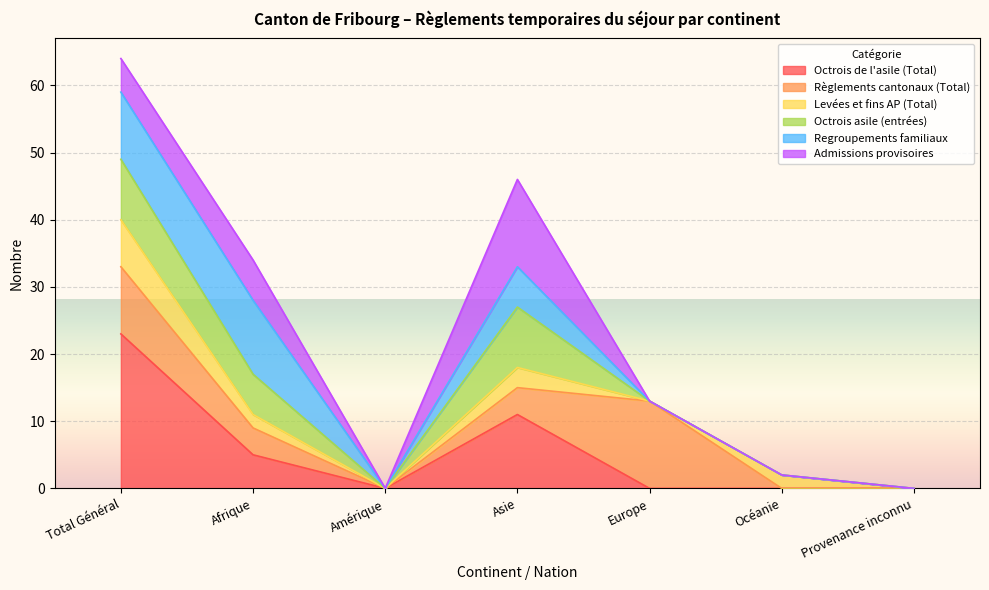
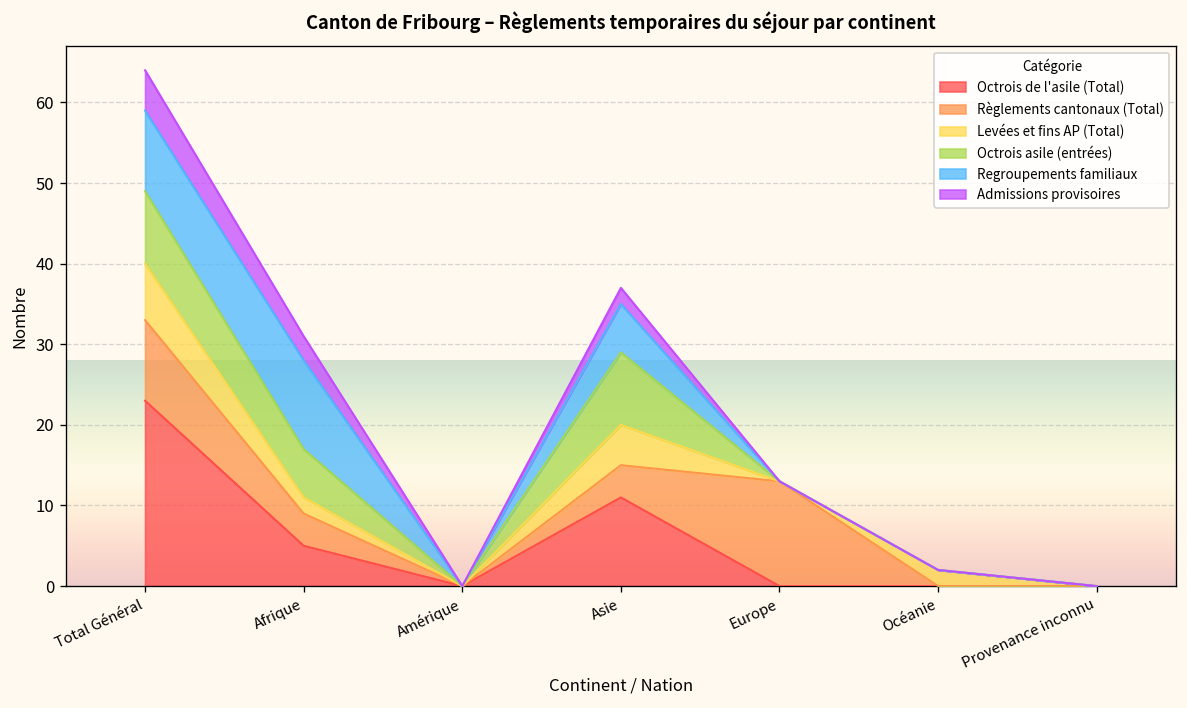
Admissions provisoires, Afrique: 6 -> 3
Levées et fins AP (Total), Asie: 3 -> 5
Admissions provisoires, Asie: 13 -> 2
